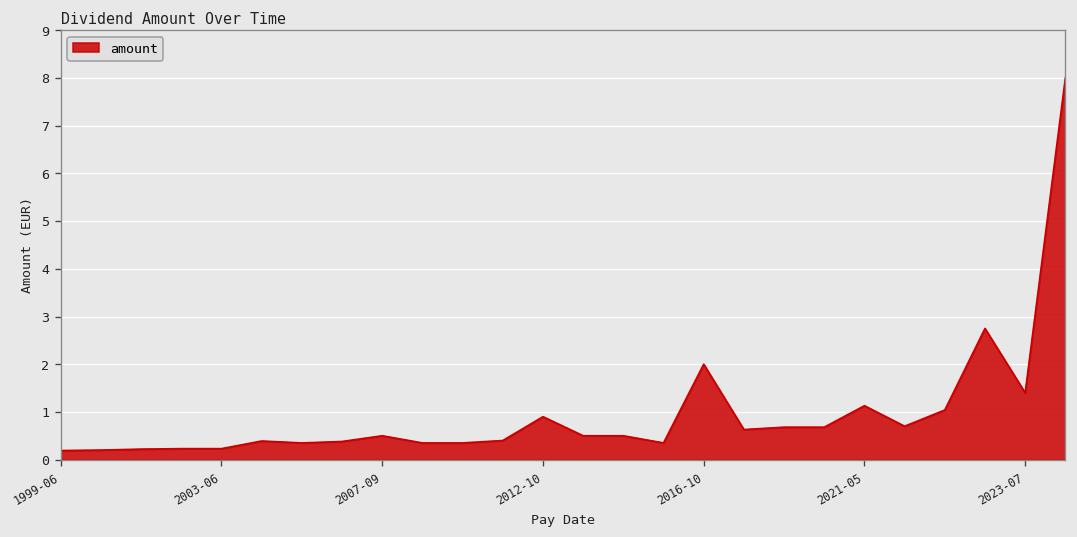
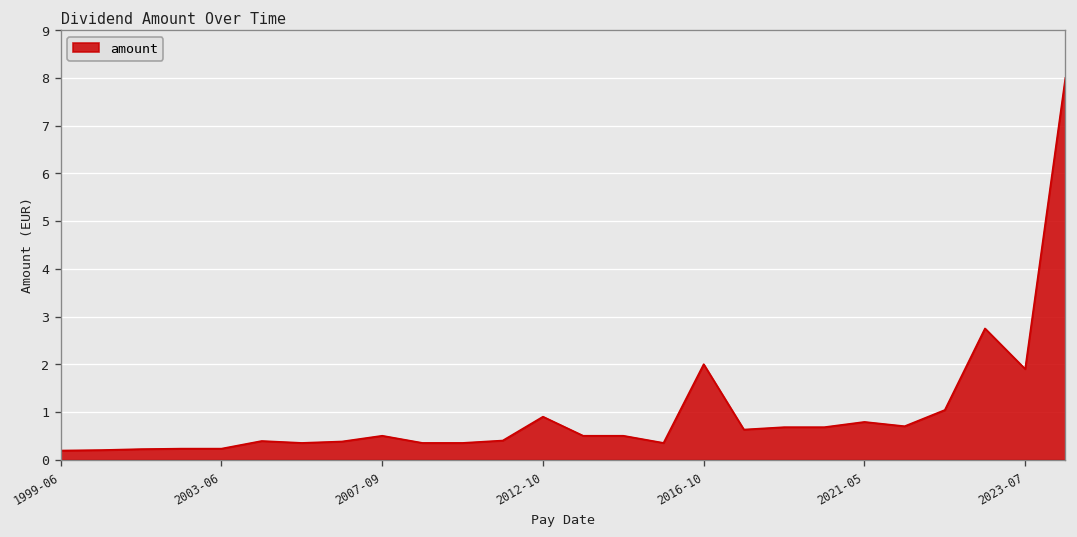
2021-05: 1.1 -> 0.8
2023-07: 1.4 -> 1.9
